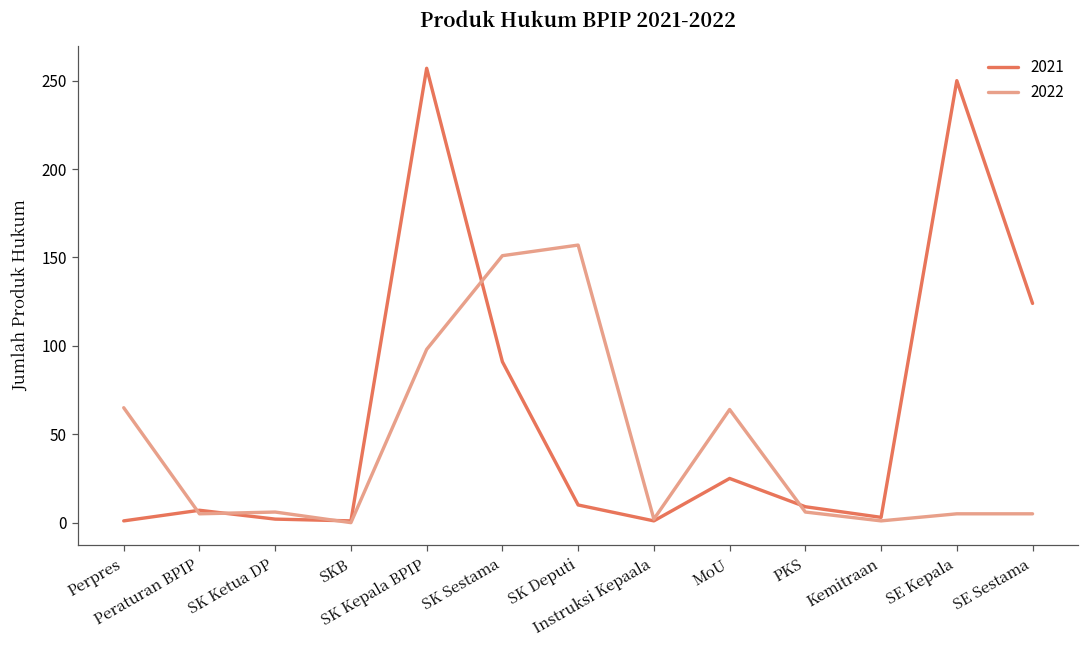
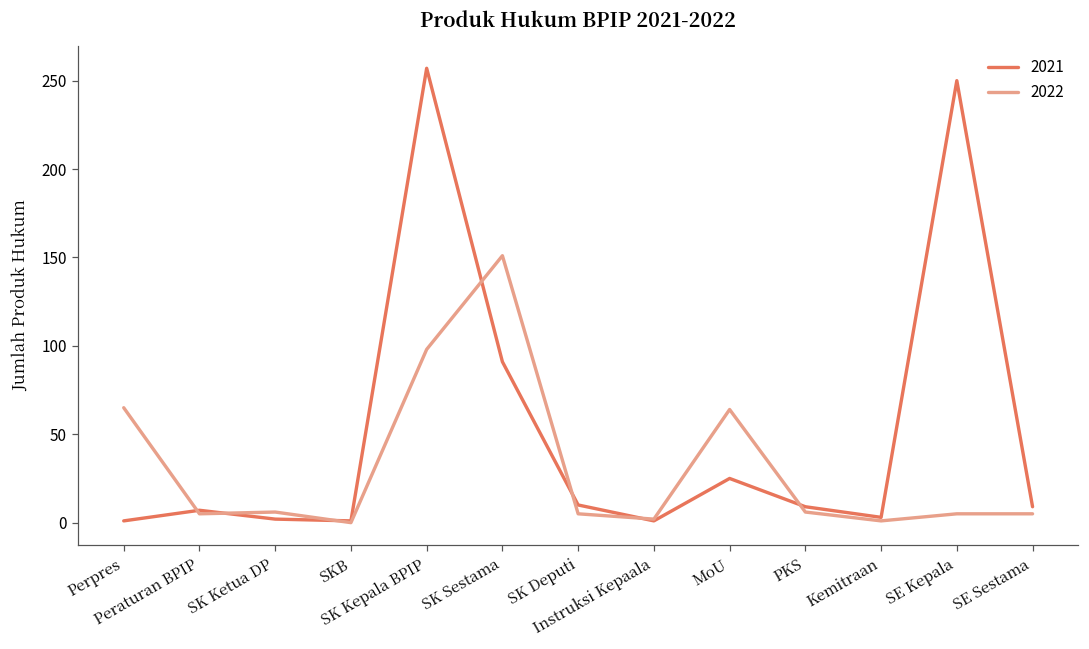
2022, SK Deputi: 157 -> 5
2021, SE Sestama: 124 -> 9
